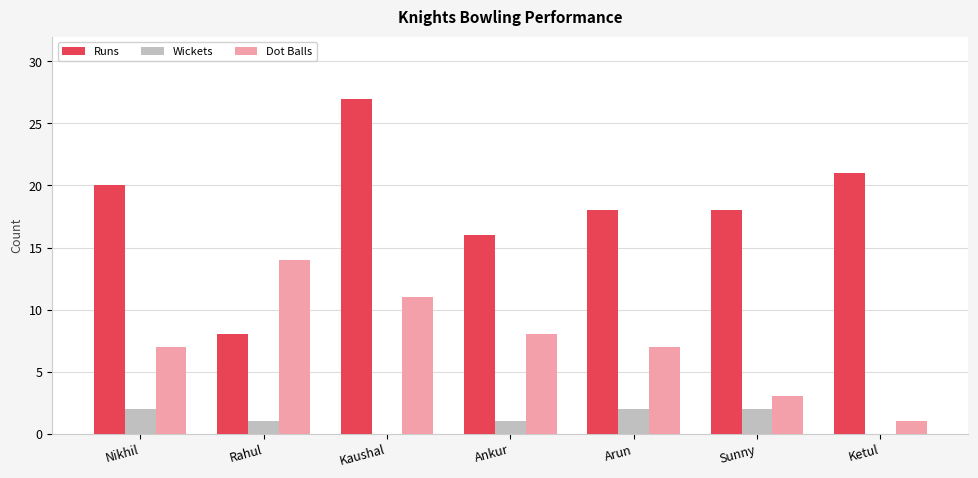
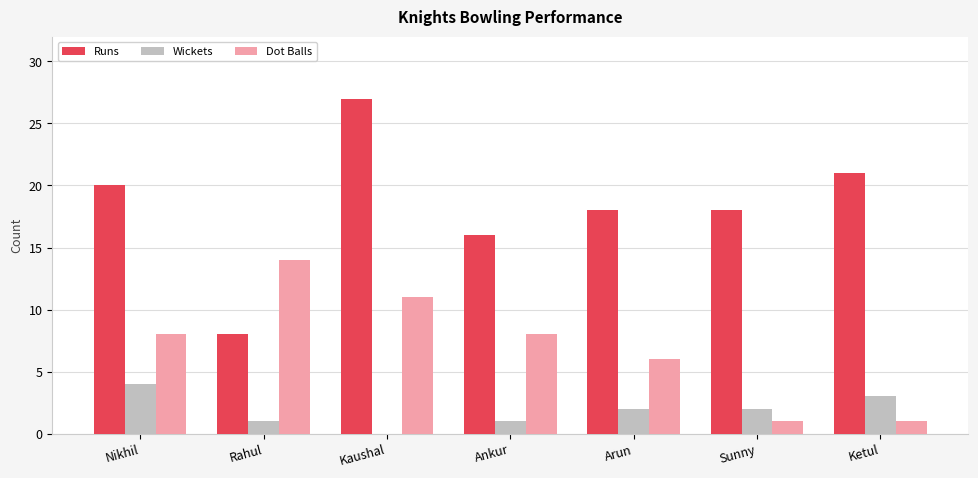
Wickets, Nikhil: 2 -> 4
Dot Balls, Nikhil: 7 -> 8
Dot Balls, Arun: 7 -> 6
Dot Balls, Sunny: 3 -> 1
Wickets, Ketul: 0 -> 3
